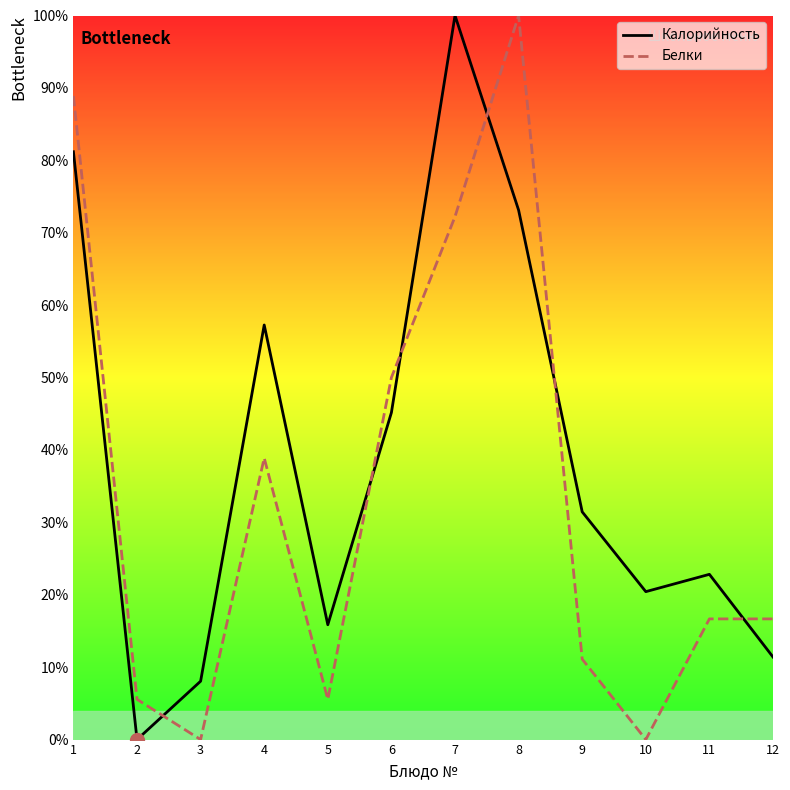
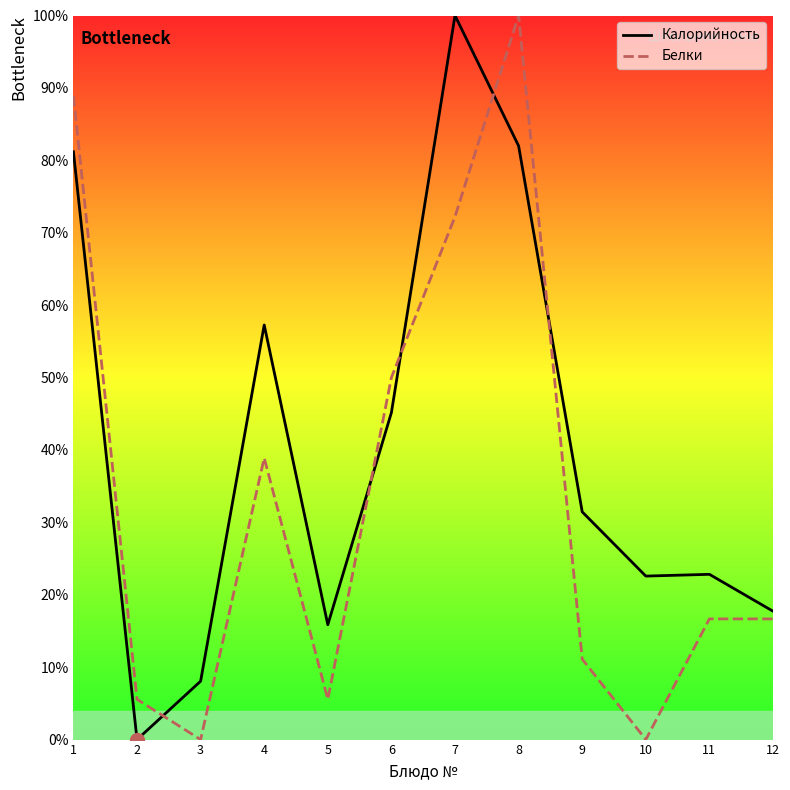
Калорийность, 8: 73% -> 82%
Калорийность, 10: 20% -> 23%
Калорийность, 12: 11% -> 18%
